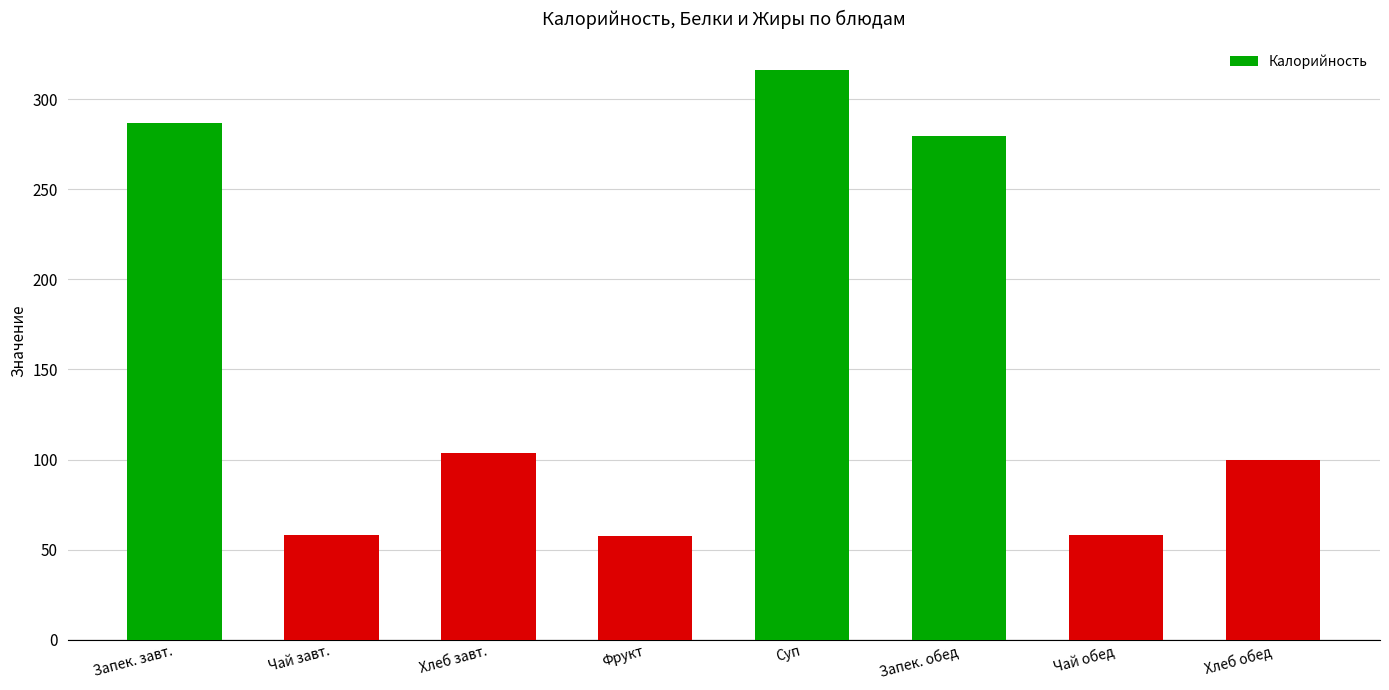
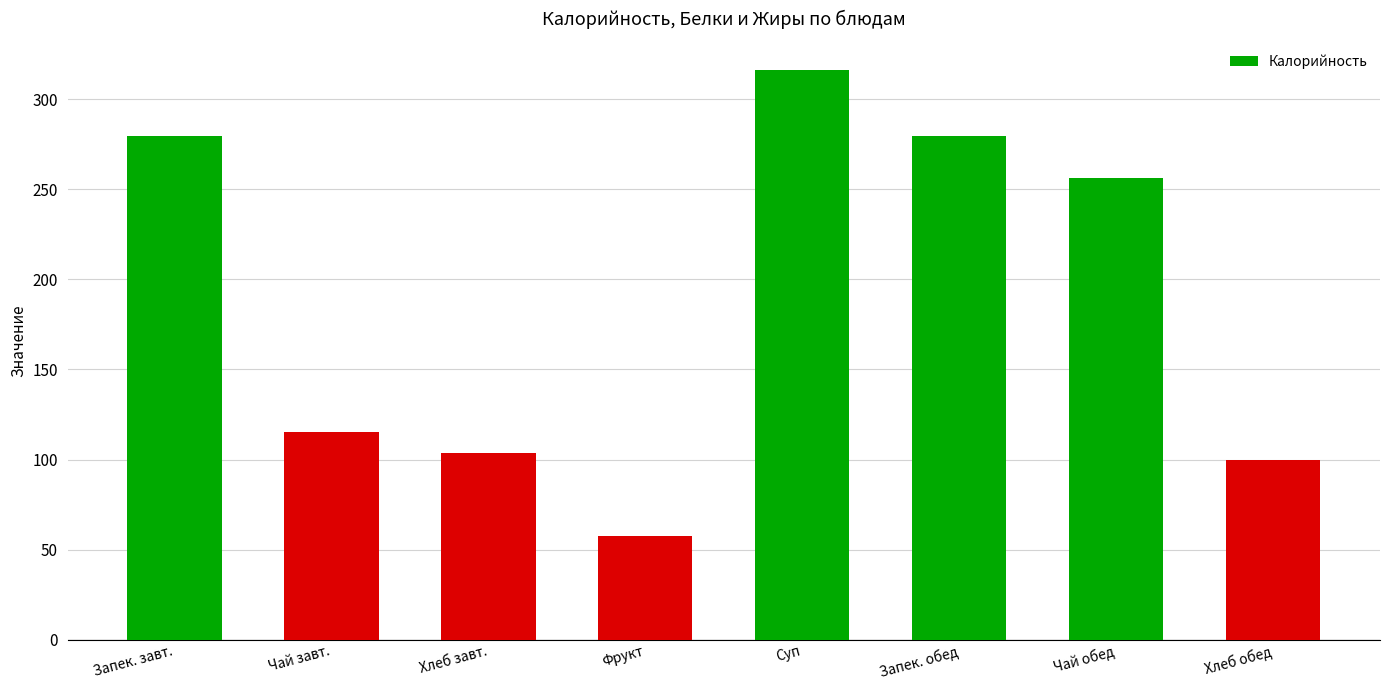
Запек. завт.: 287 -> 280
Чай завт.: 58 -> 116
Чай обед: 58 -> 256
